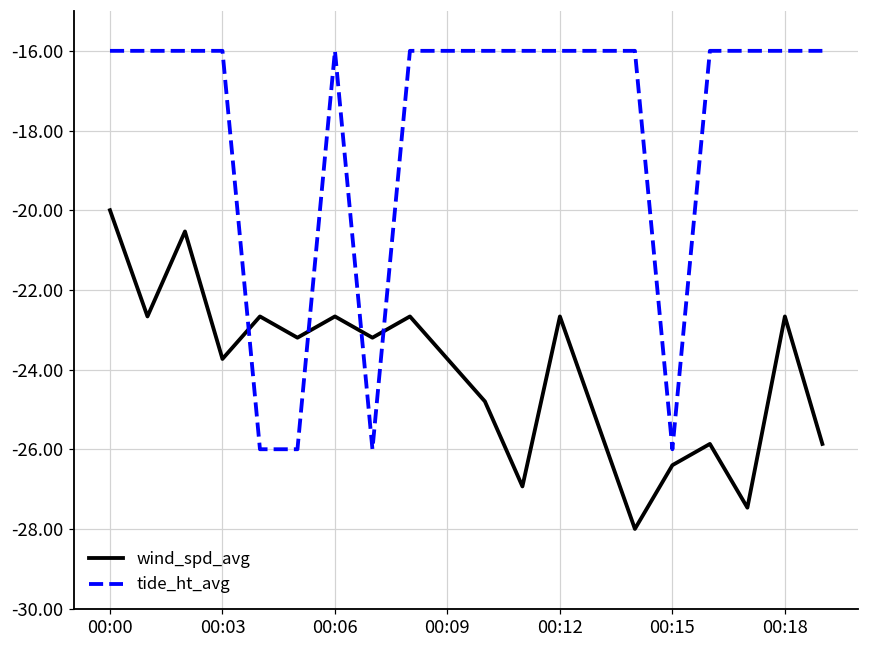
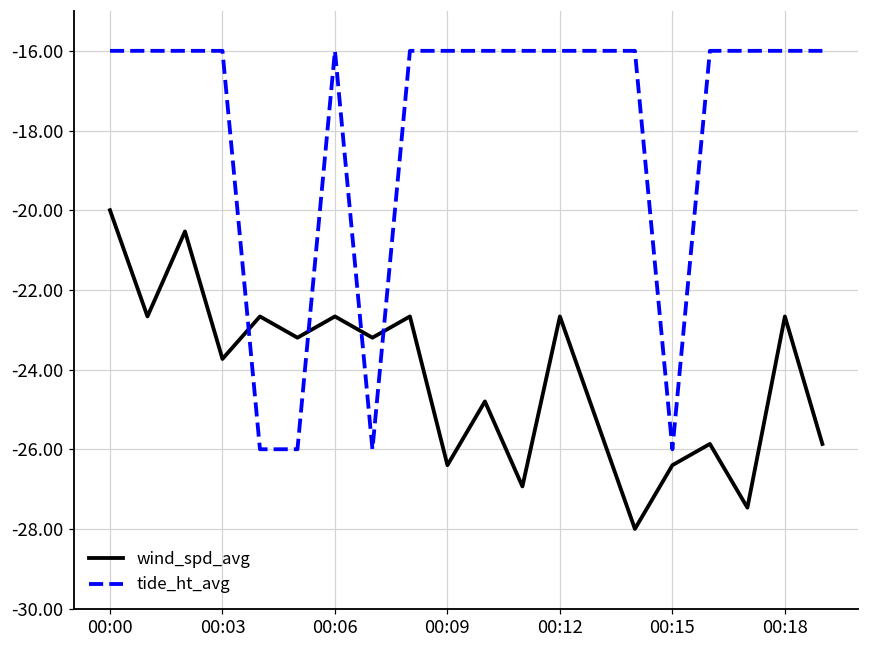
wind_spd_avg, 00:09: -23.7 -> -26.4
